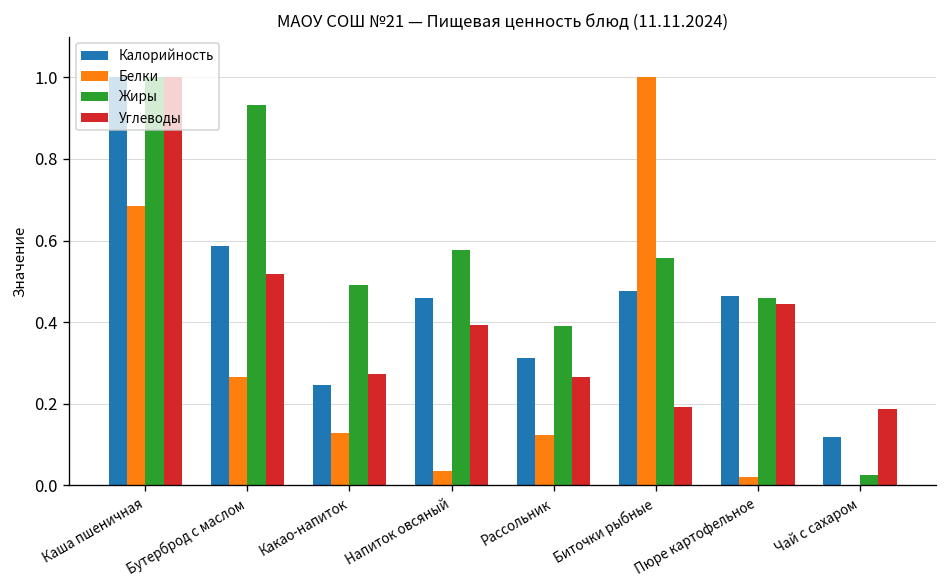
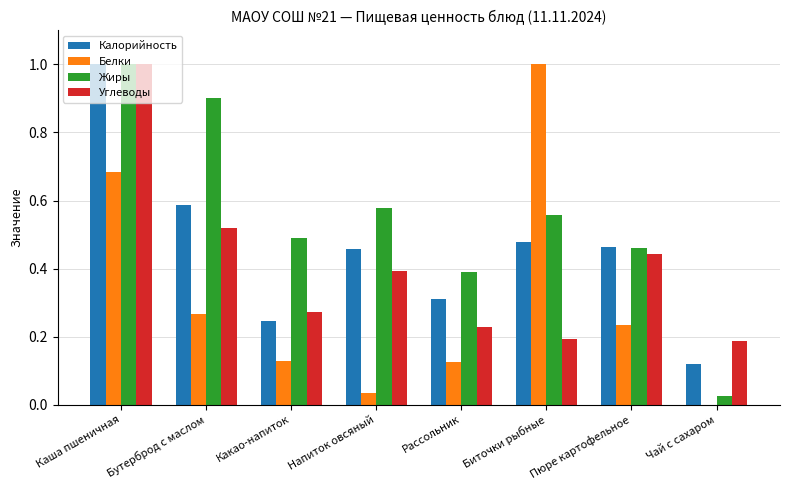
Жиры, Бутерброд с маслом: 0.93 -> 0.90
Углеводы, Рассольник: 0.27 -> 0.23
Белки, Пюре картофельное: 0.02 -> 0.23
